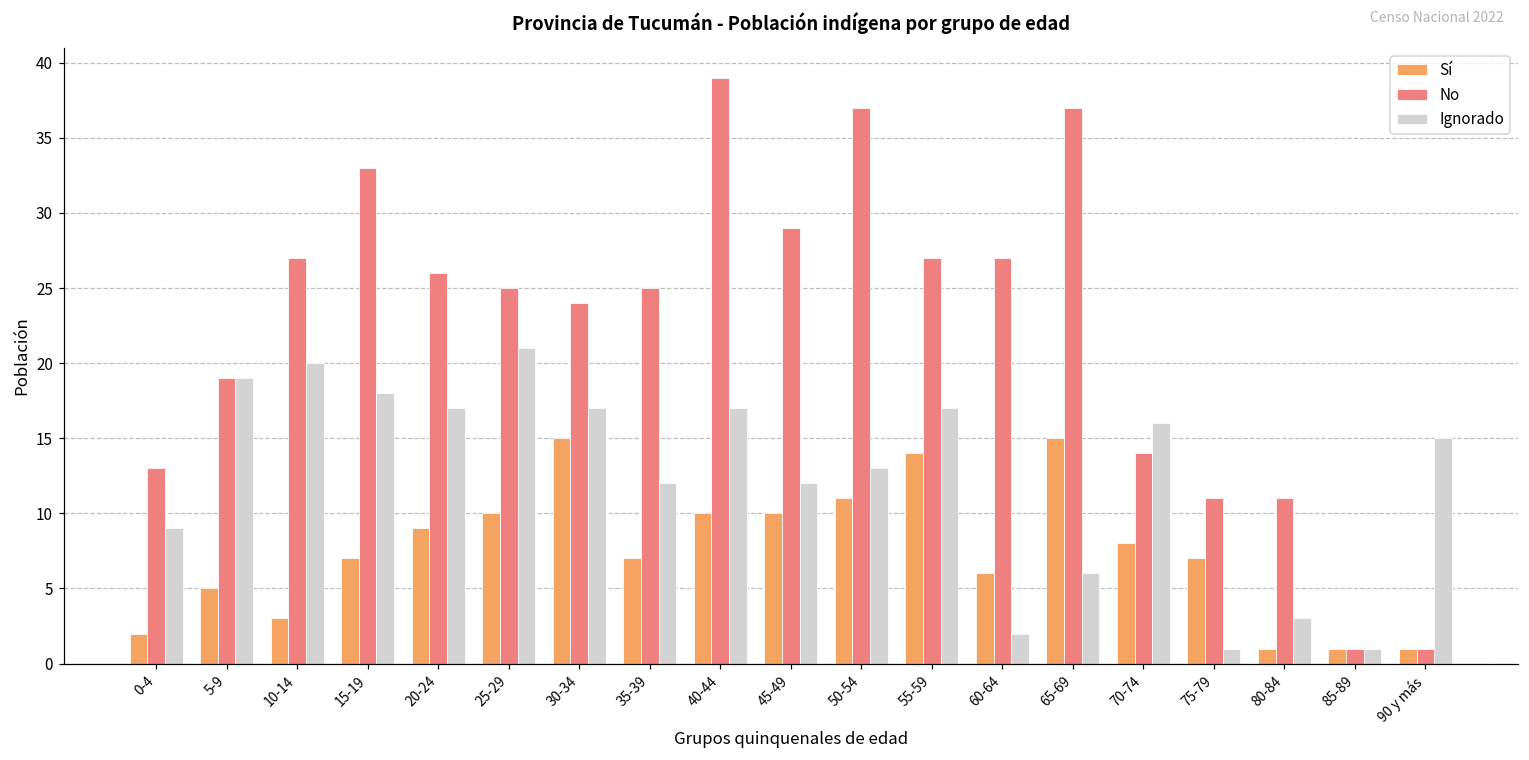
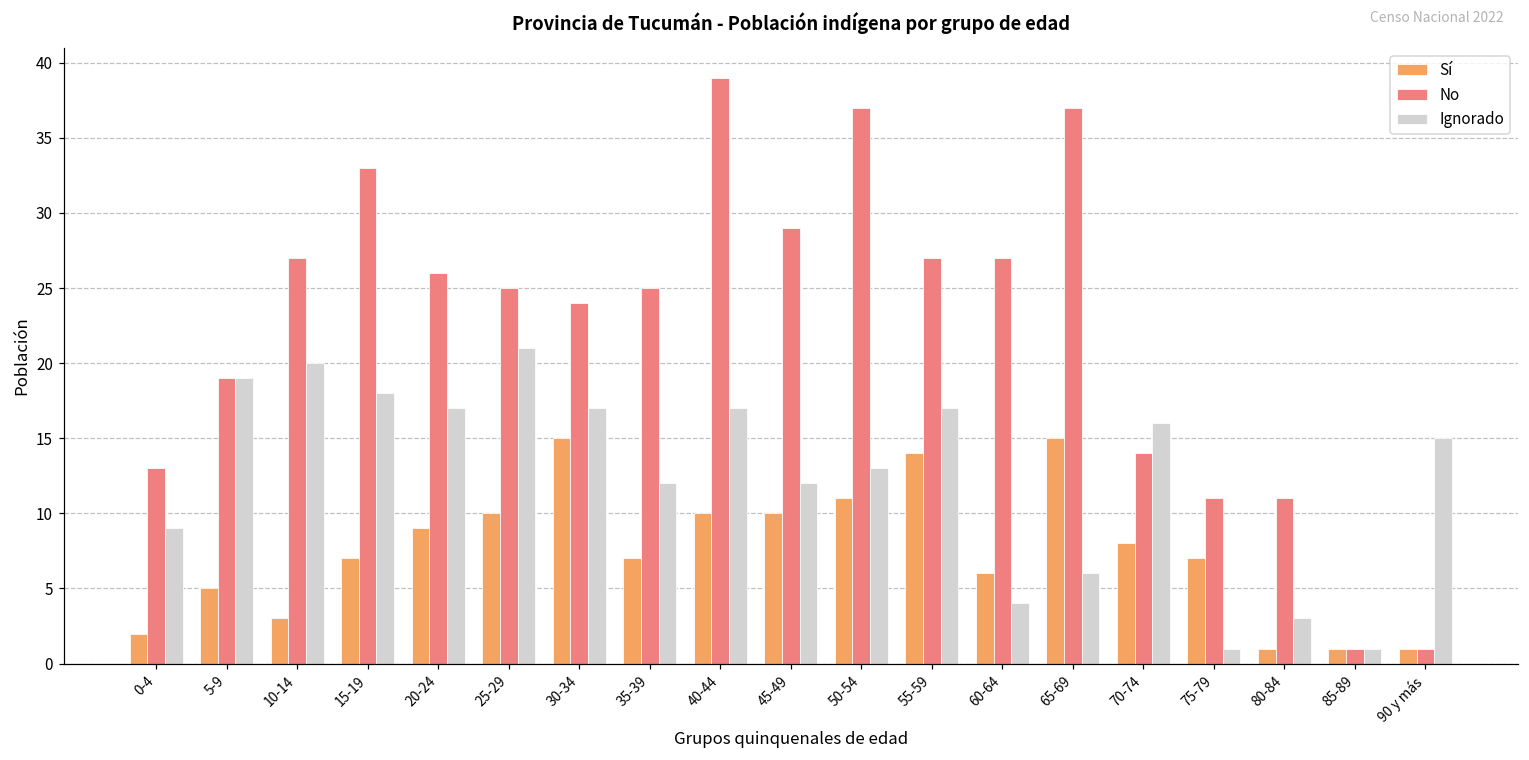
Ignorado, 60-64: 2 -> 4
